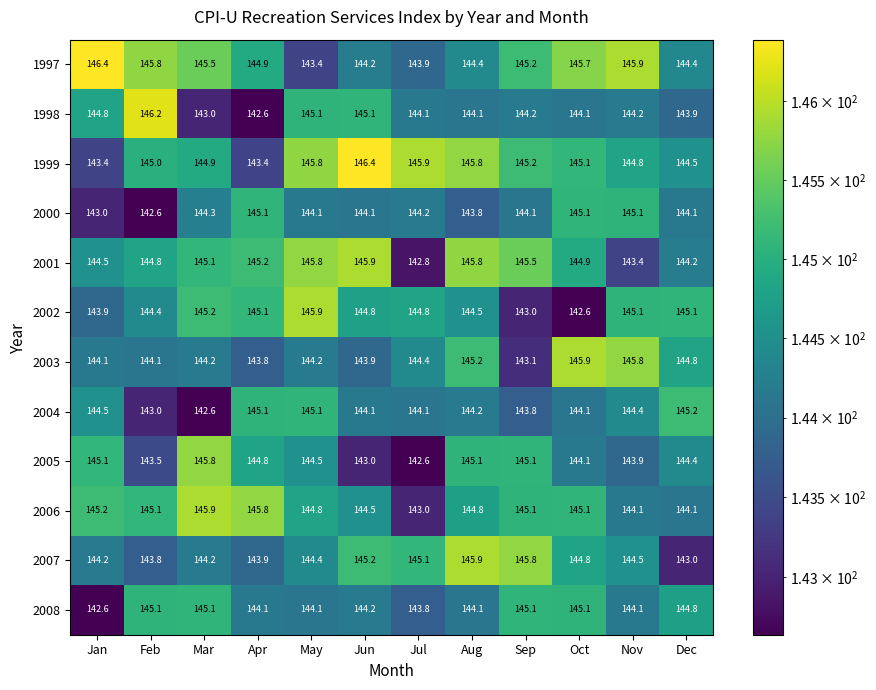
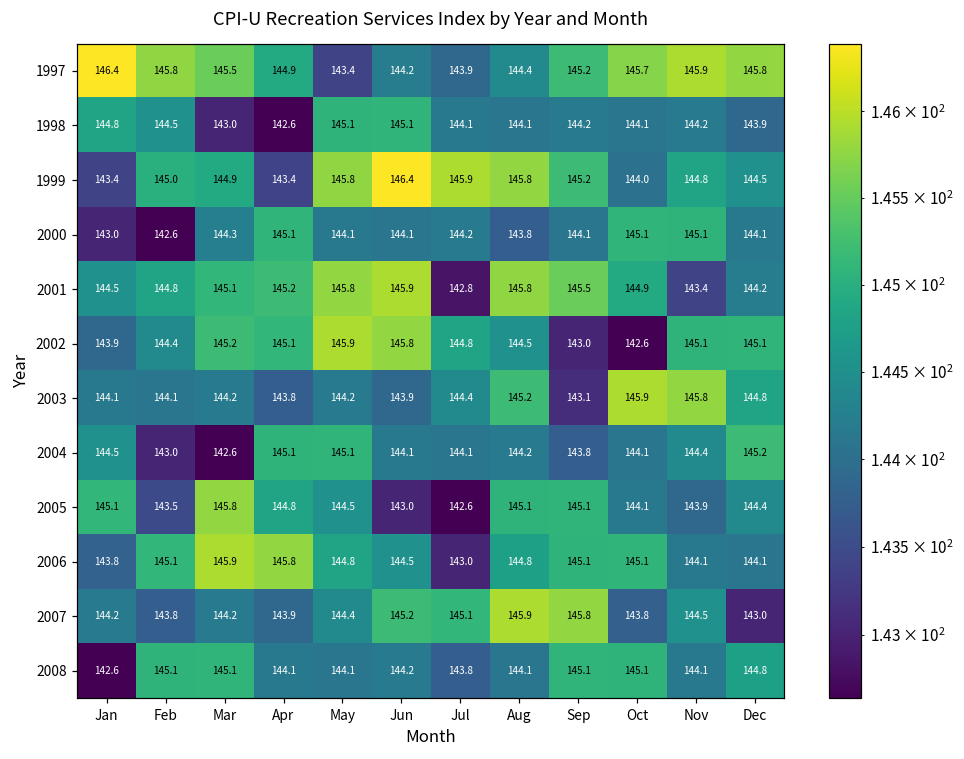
1997, Dec: 144.4 -> 145.8
1998, Feb: 146.2 -> 144.5
1999, Oct: 145.1 -> 144.0
2002, Jun: 144.8 -> 145.8
2006, Jan: 145.2 -> 143.8
2007, Oct: 144.8 -> 143.8
